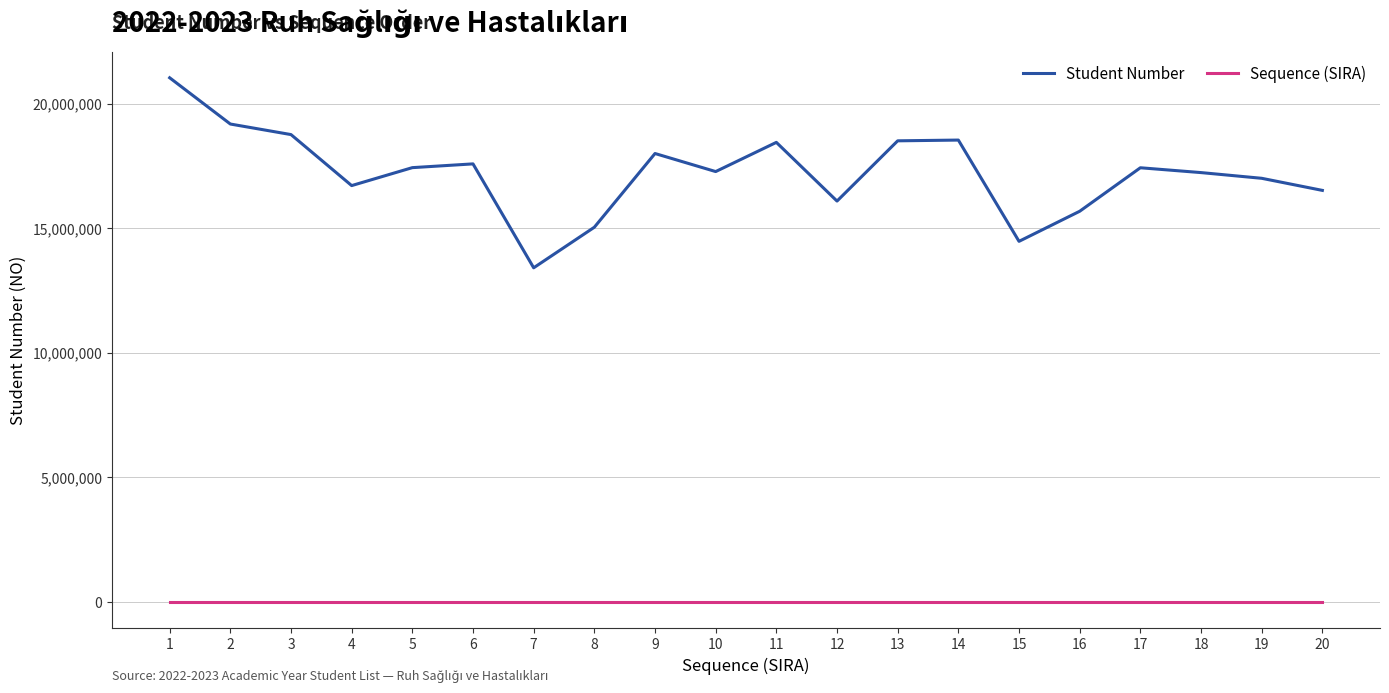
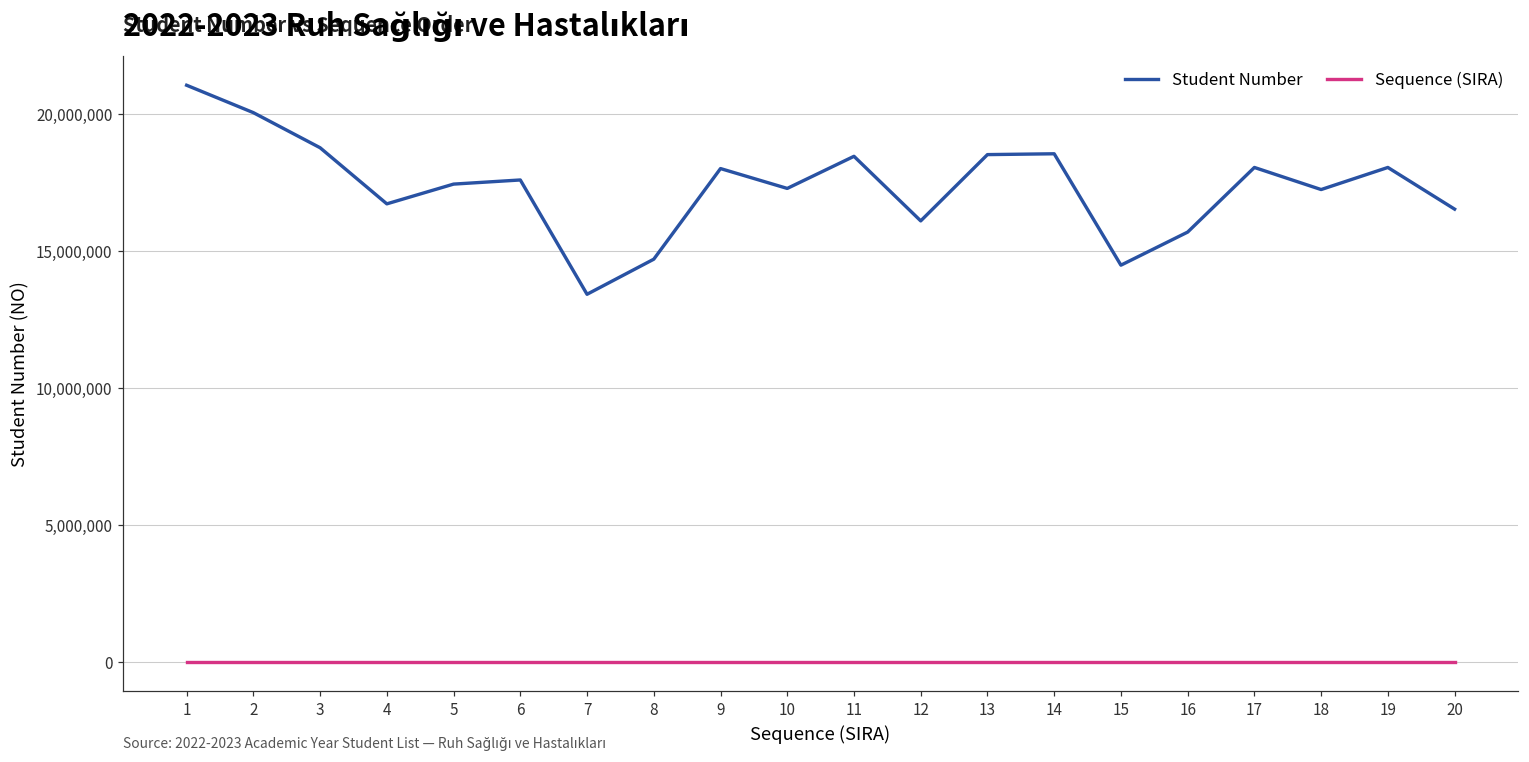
Student Number, 2: 19,200,000 -> 20,000,000
Student Number, 8: 15,000,000 -> 14,700,000
Student Number, 17: 17,400,000 -> 18,000,000
Student Number, 19: 17,000,000 -> 18,000,000
